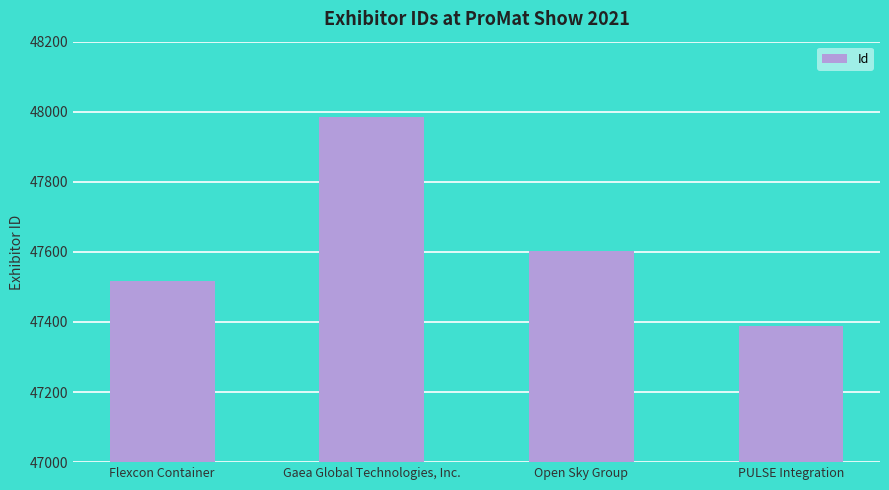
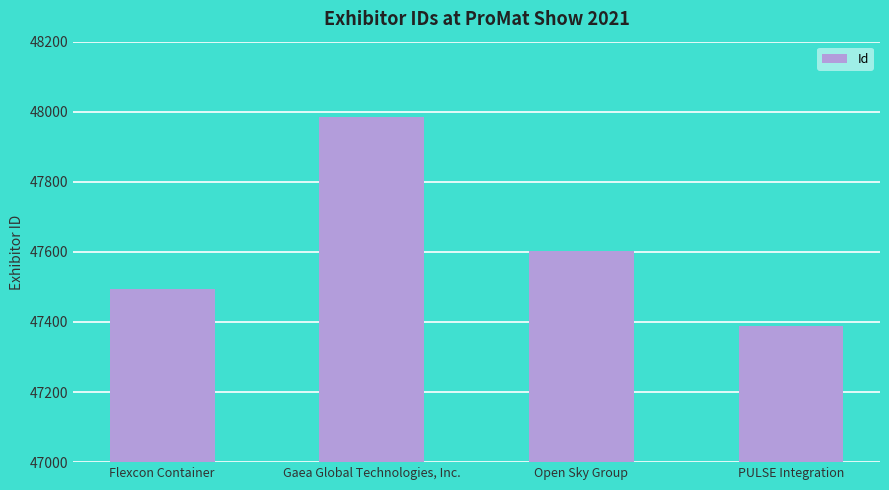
Flexcon Container: 47520 -> 47490
